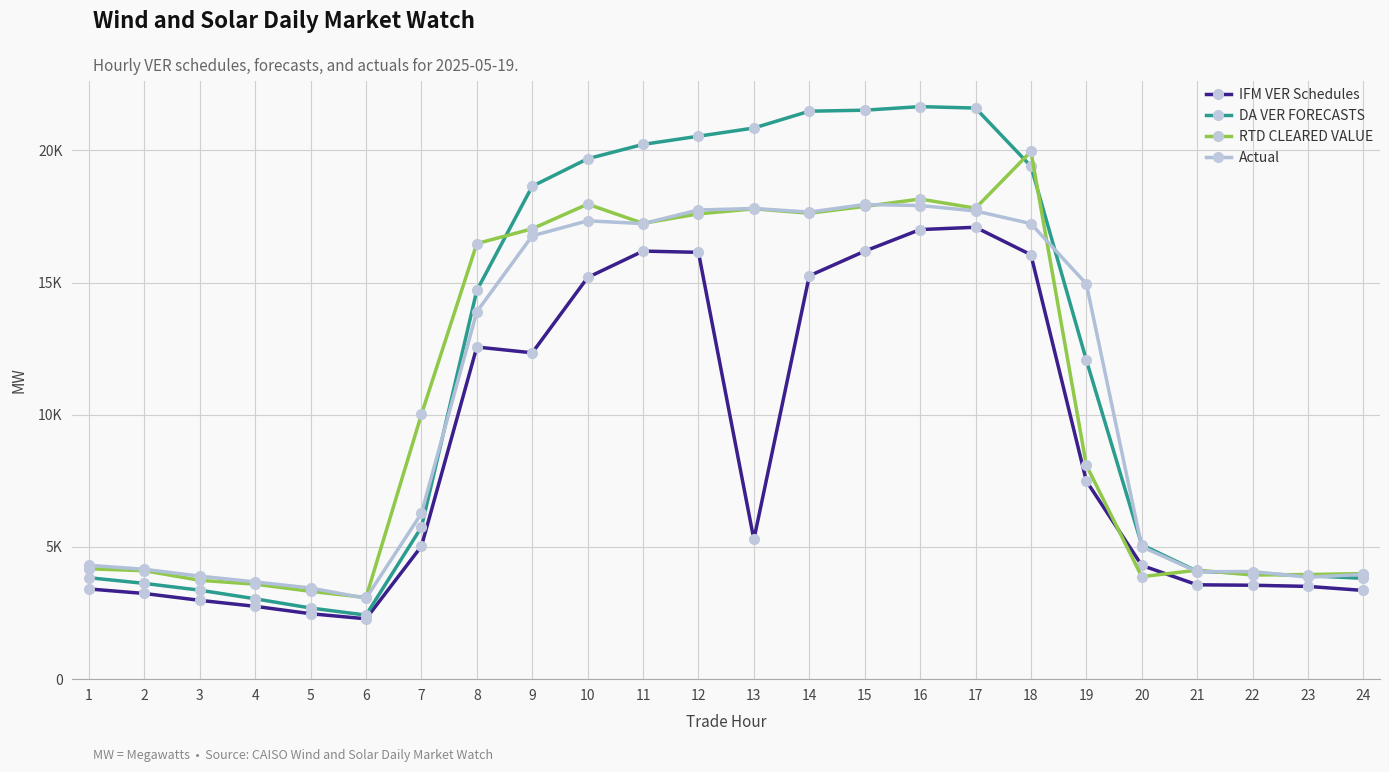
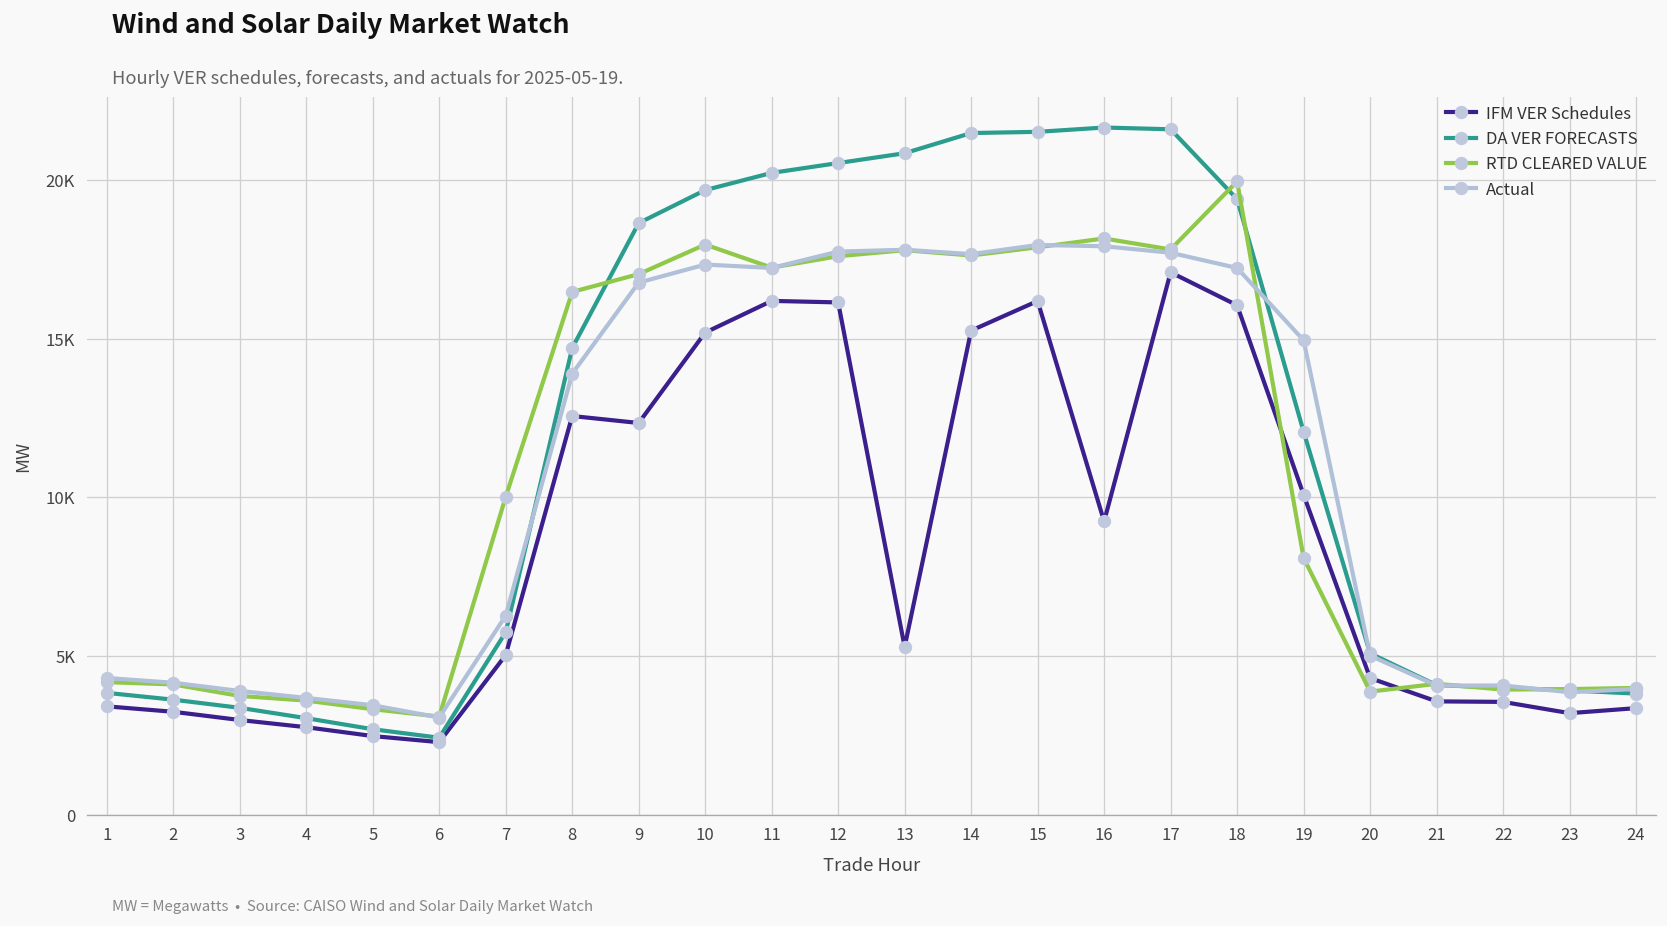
IFM VER Schedules, 16: 17000 -> 9200
IFM VER Schedules, 19: 7500 -> 10100
IFM VER Schedules, 23: 3500 -> 3200
